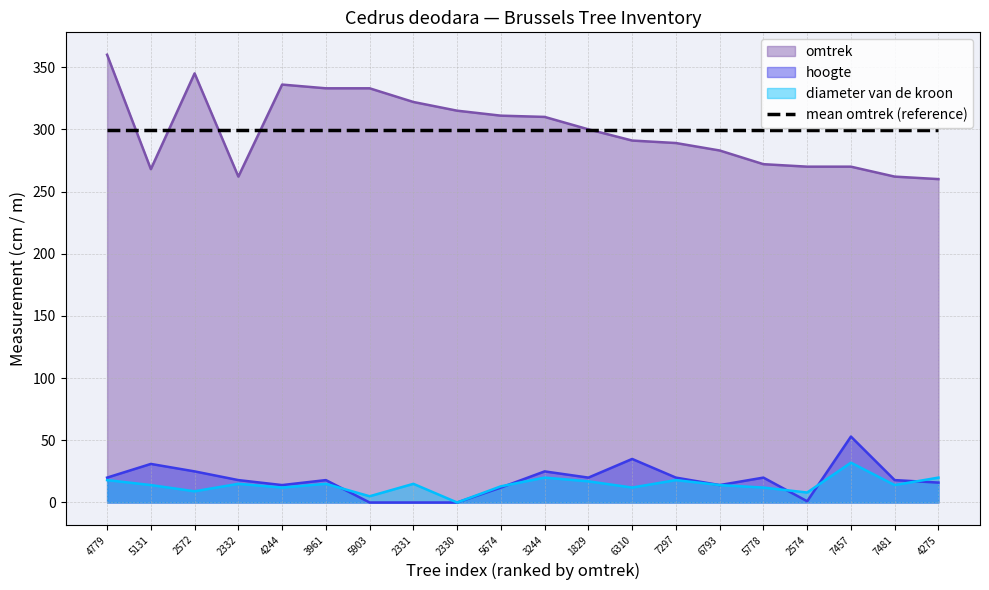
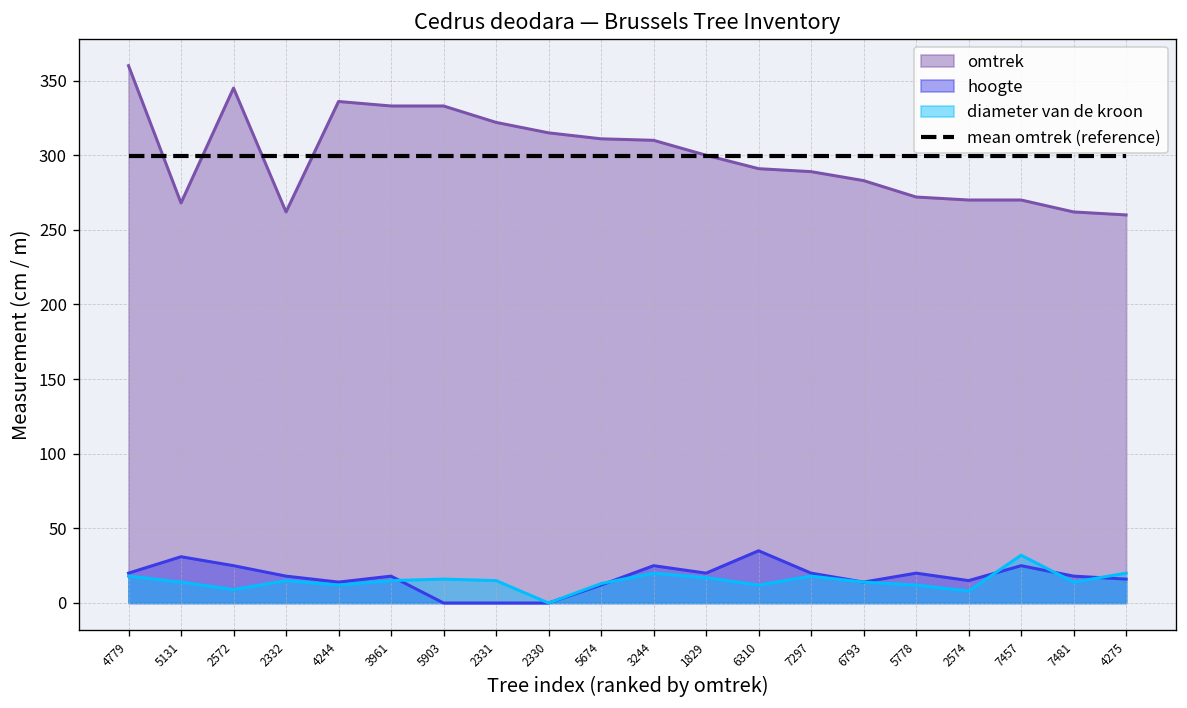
diameter van de kroon, 5903: 5 -> 16
hoogte, 2574: 1 -> 15
hoogte, 7457: 53 -> 25
